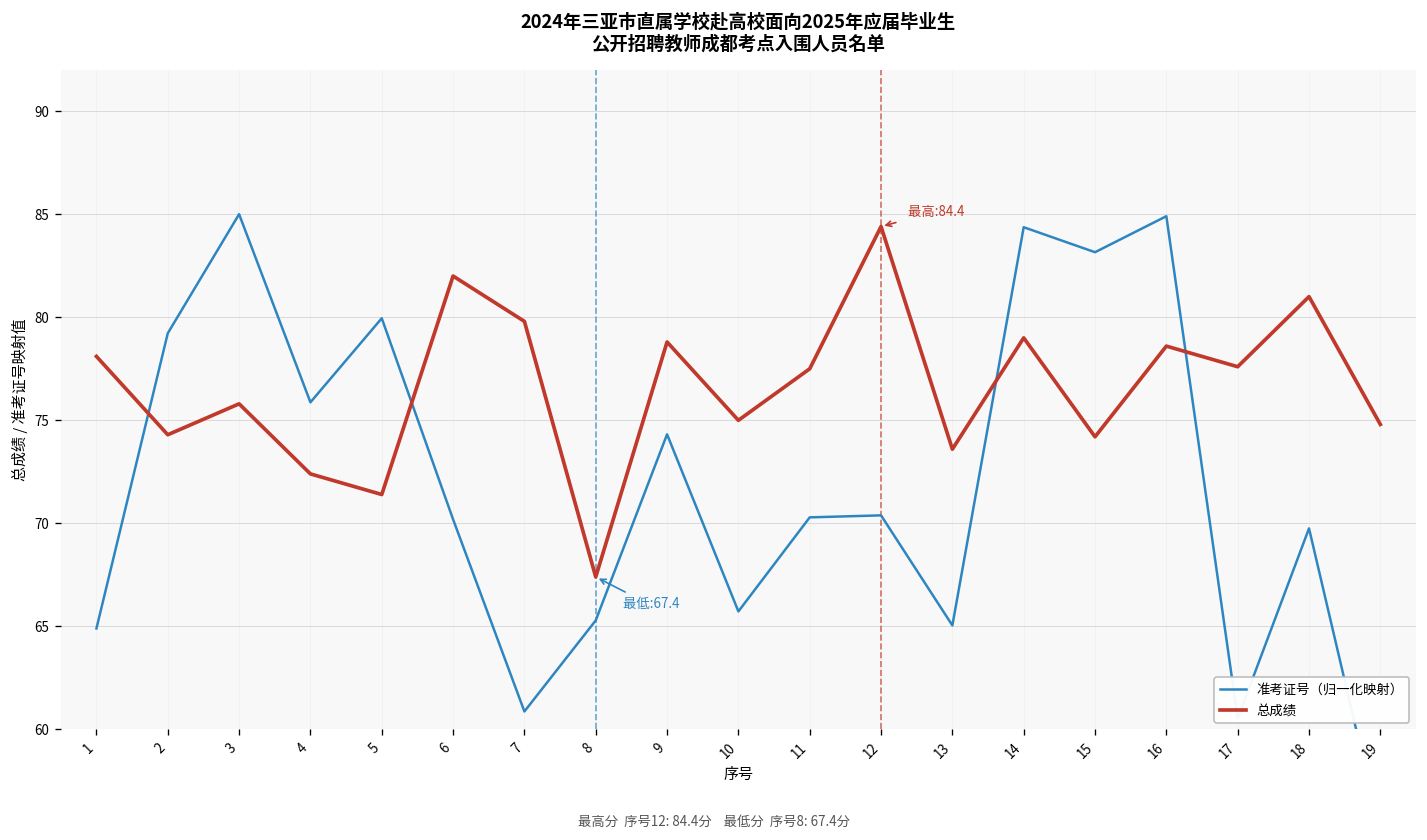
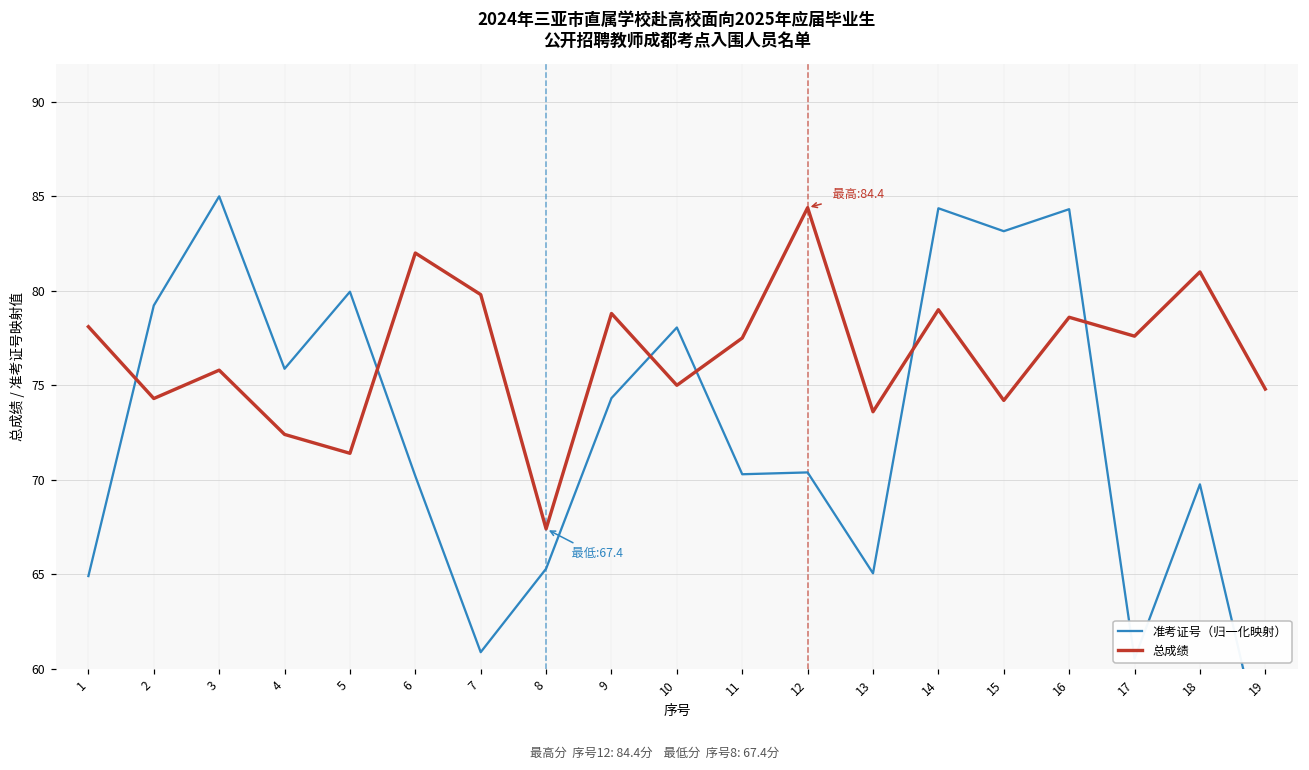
准考证号（归一化映射）, 10: 65.7 -> 78.1
准考证号（归一化映射）, 16: 84.9 -> 84.3
